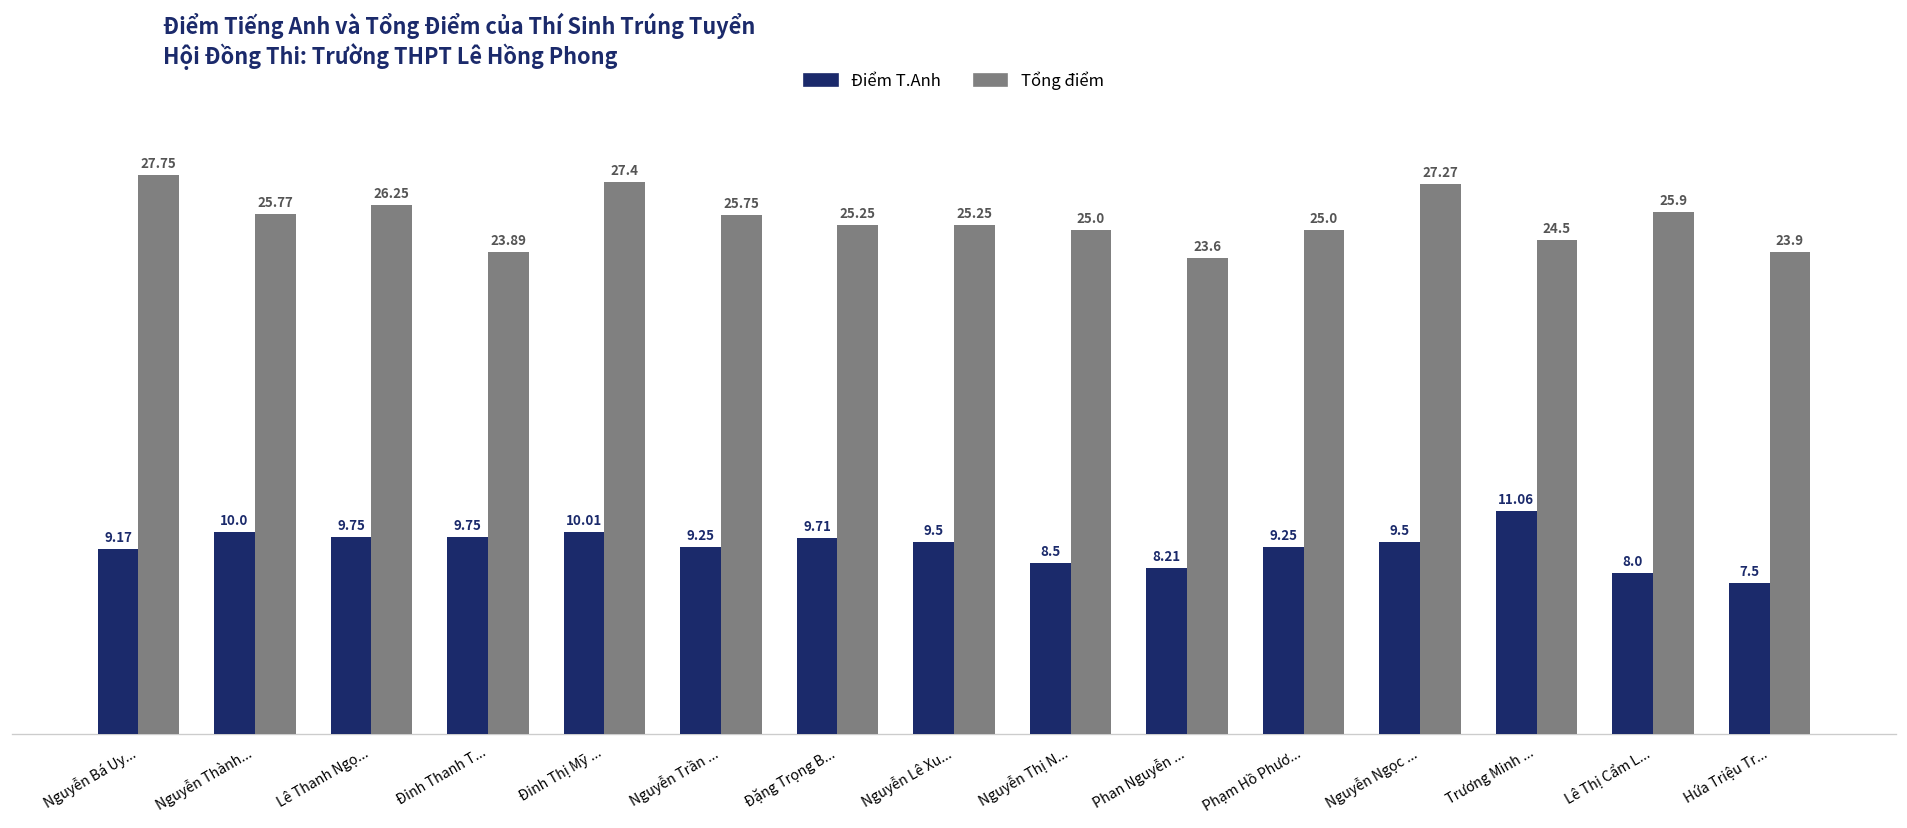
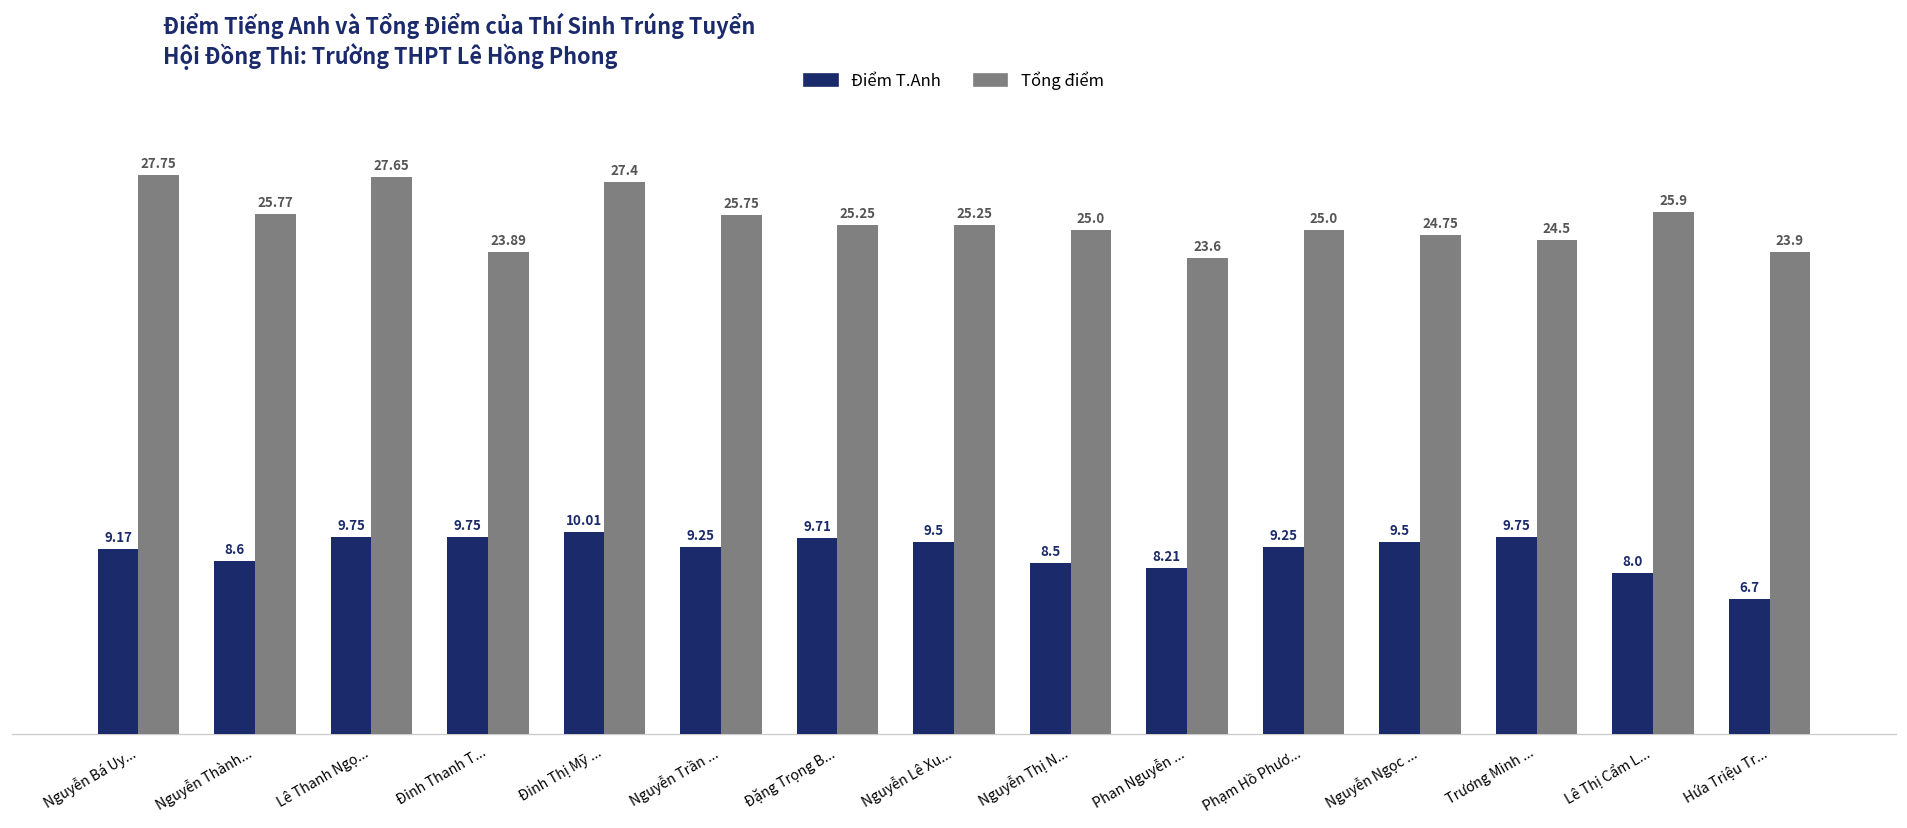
Điểm T.Anh, Nguyễn Thành...: 10.0 -> 8.6
Tổng điểm, Lê Thanh Ngọ...: 26.25 -> 27.65
Tổng điểm, Nguyễn Ngọc ...: 27.27 -> 24.75
Điểm T.Anh, Trương Minh ...: 11.06 -> 9.75
Điểm T.Anh, Hứa Triệu Tr...: 7.5 -> 6.7
